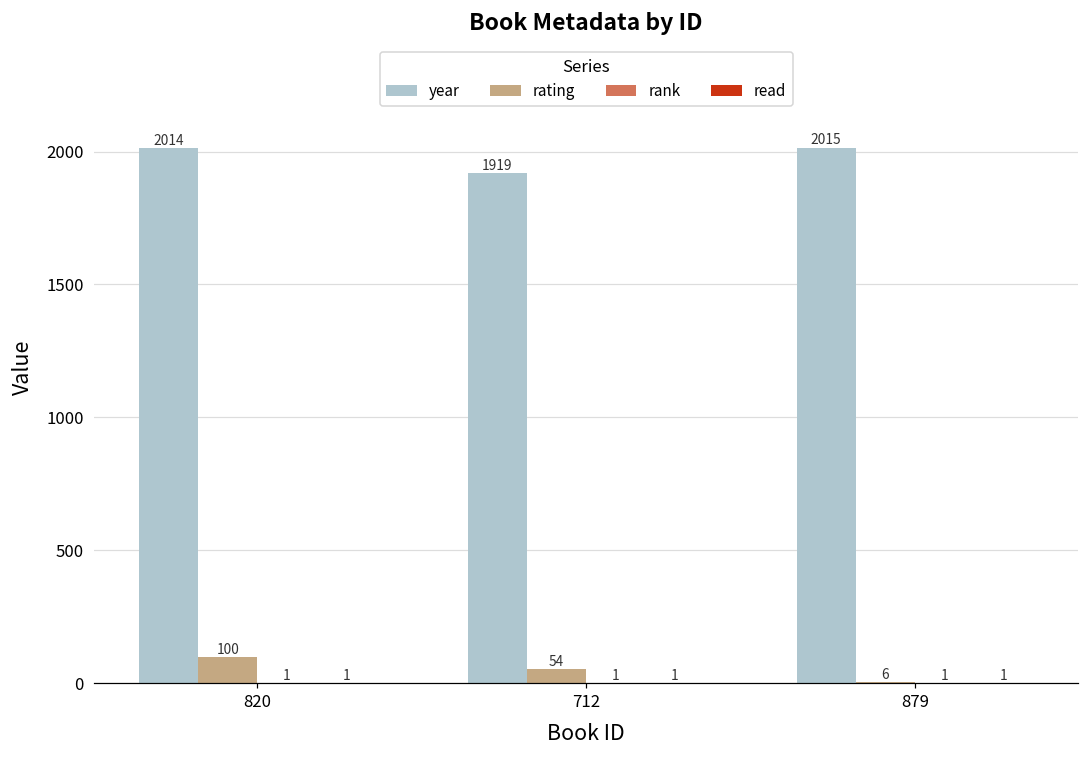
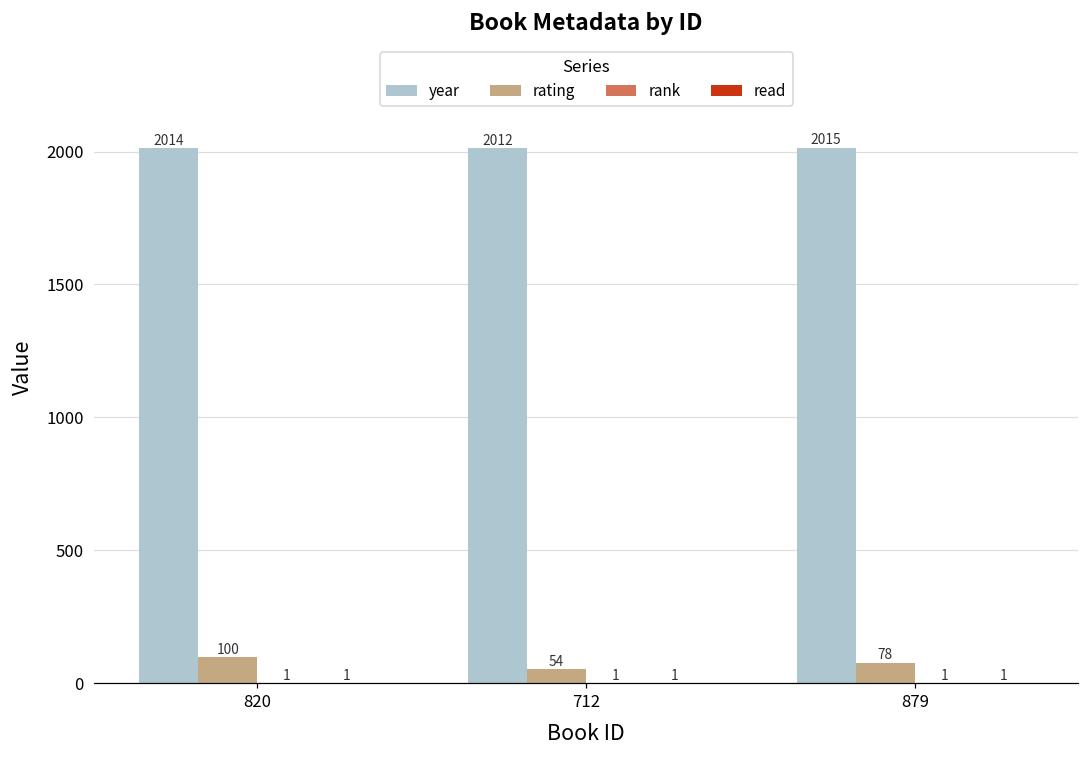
year, 712: 1919 -> 2012
rating, 879: 6 -> 78
